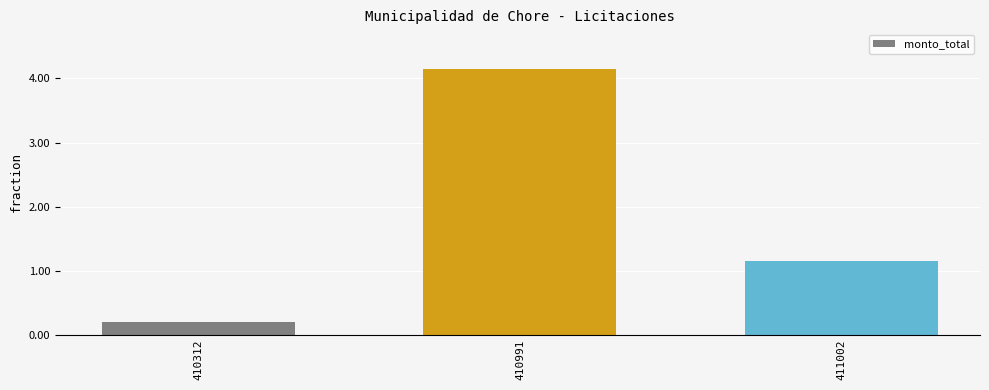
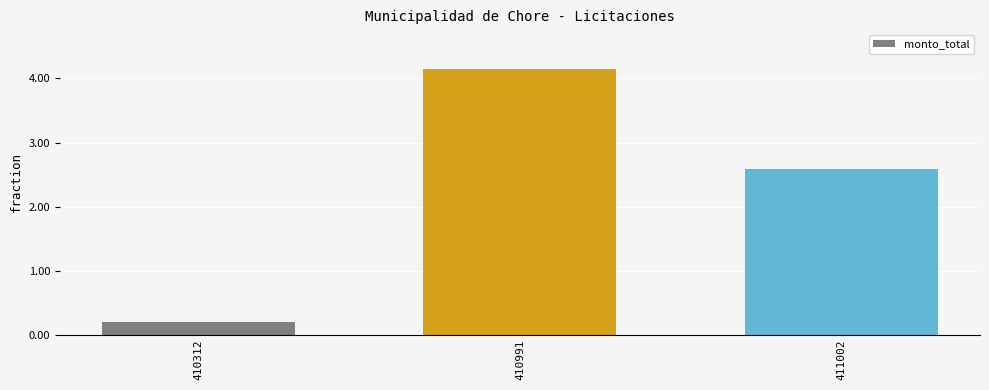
411002: 1.2 -> 2.6
